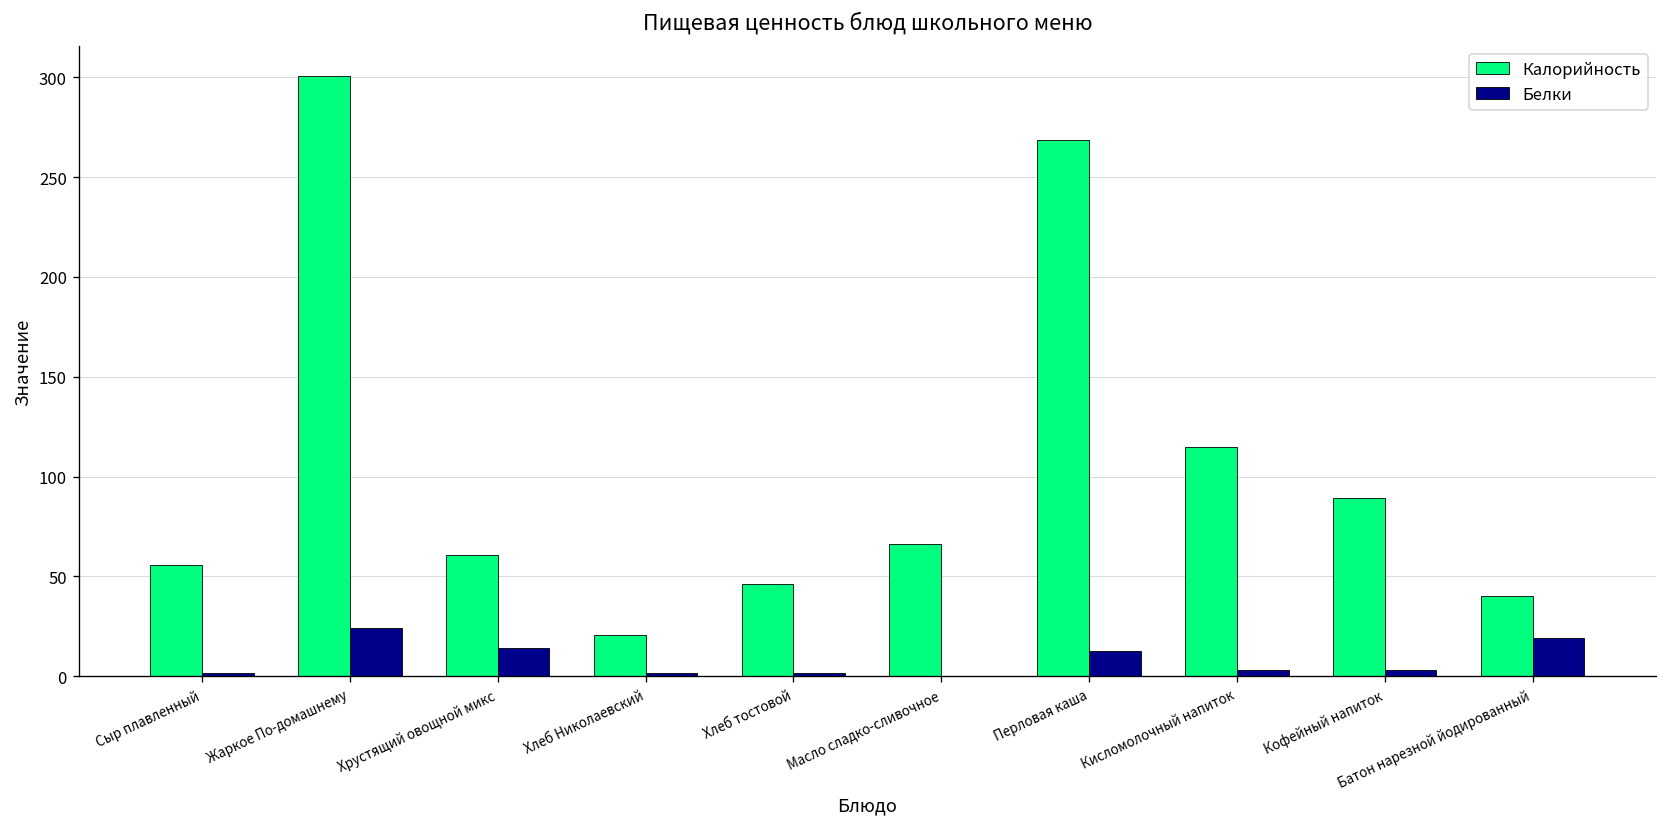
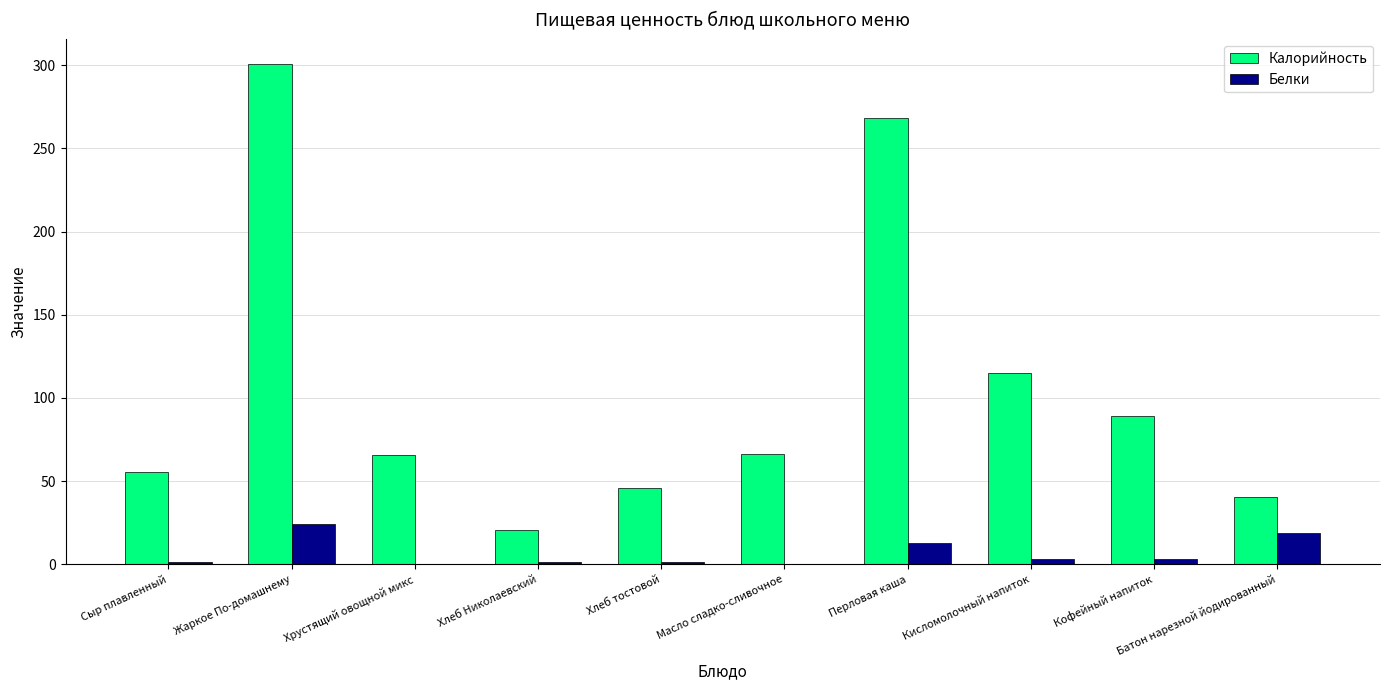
Калорийность, Хрустящий овощной микс: 61 -> 66
Белки, Хрустящий овощной микс: 14 -> 0
